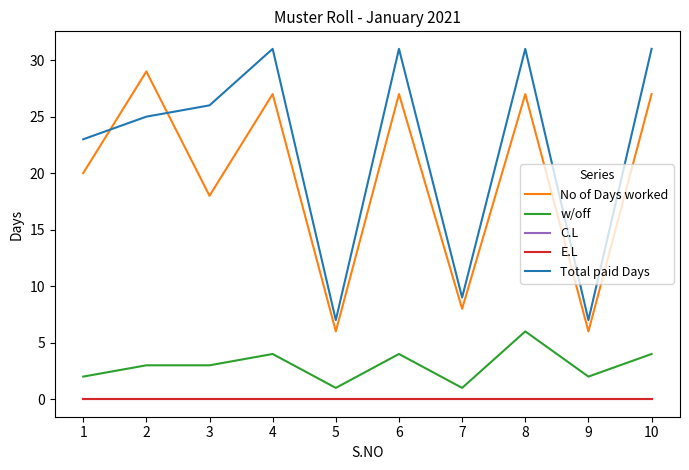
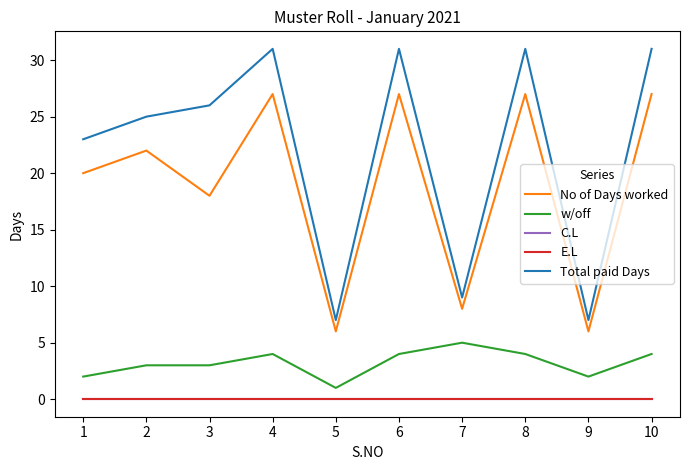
No of Days worked, 2: 29 -> 22
w/off, 7: 1 -> 5
w/off, 8: 6 -> 4
